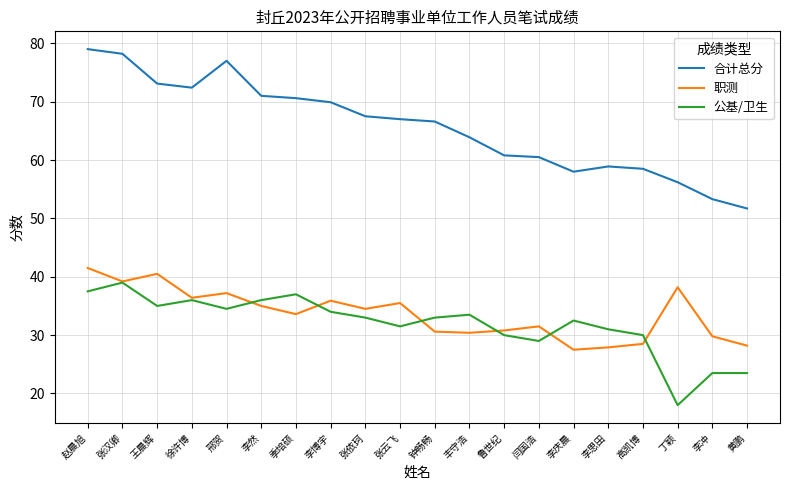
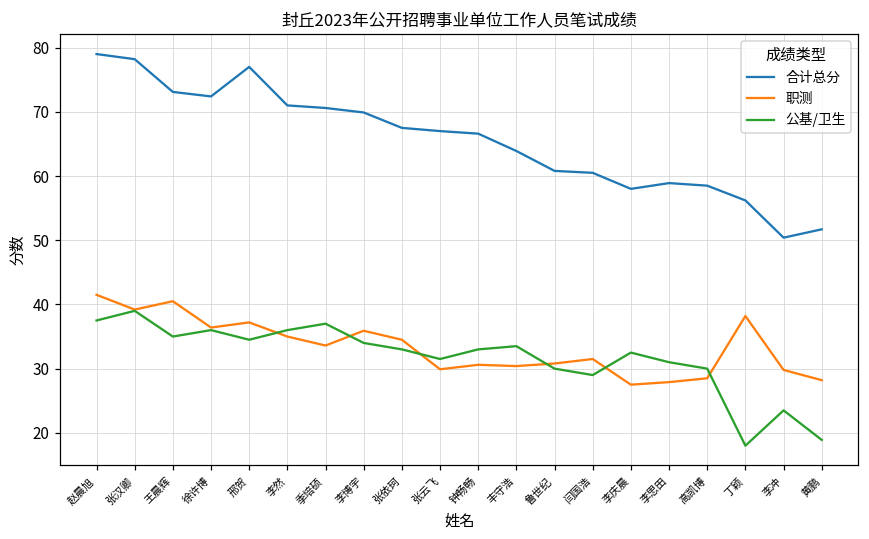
职测, 张云飞: 36 -> 30
合计总分, 李冲: 53 -> 50
公基/卫生, 黄鹏: 24 -> 19
